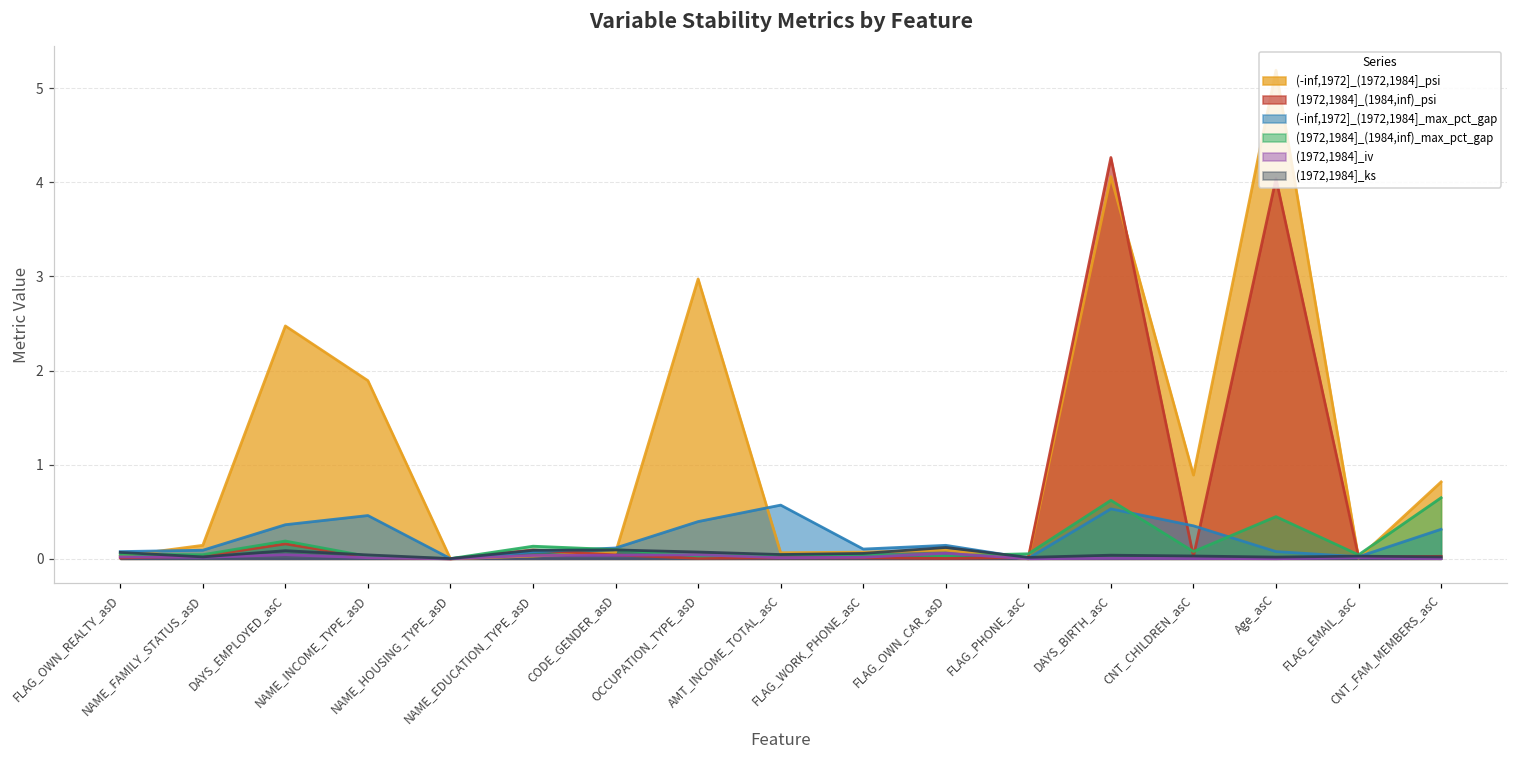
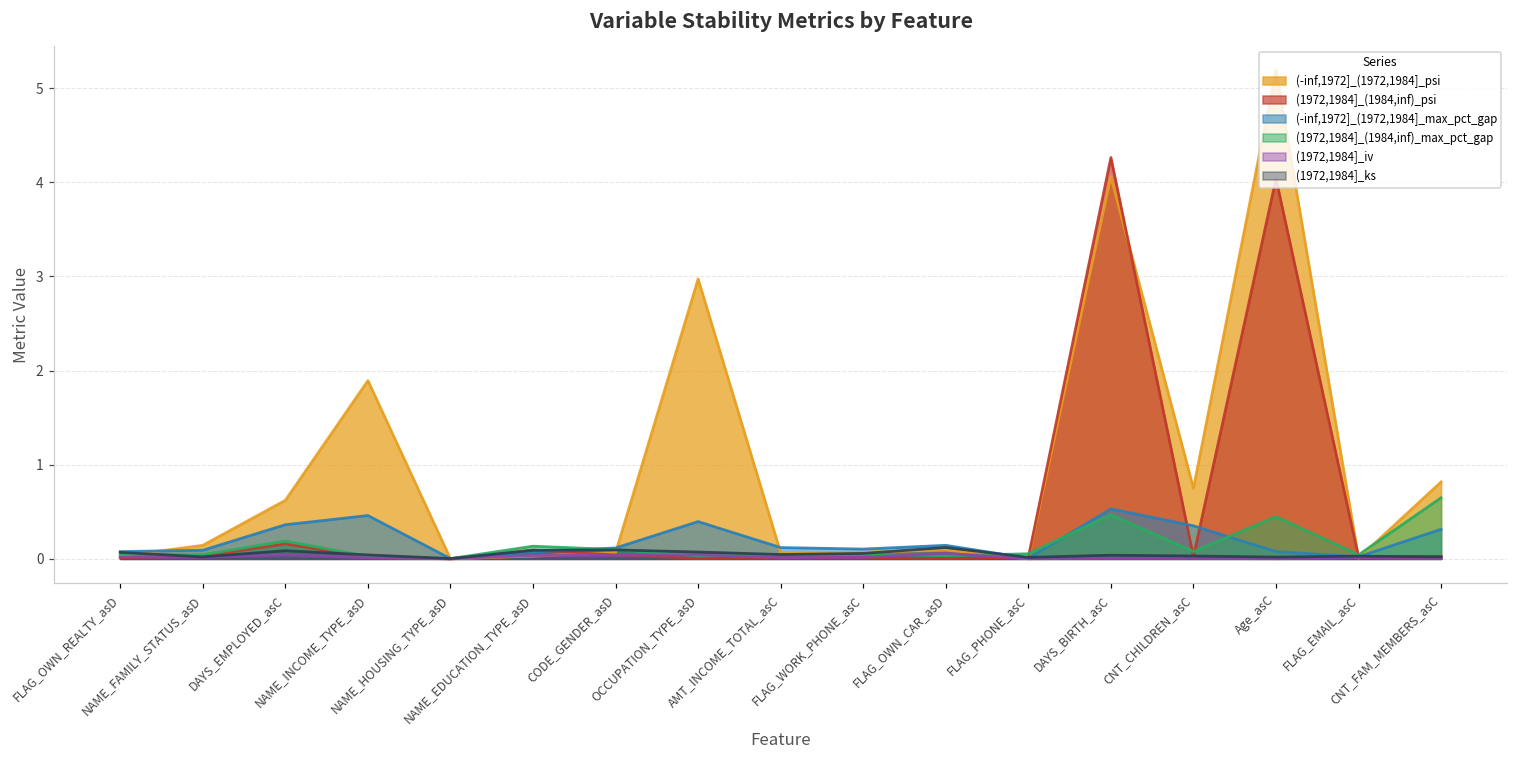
(-inf,1972]_(1972,1984]_psi, DAYS_EMPLOYED_asC: 2.5 -> 0.6
(-inf,1972]_(1972,1984]_max_pct_gap, AMT_INCOME_TOTAL_asC: 0.6 -> 0.1
(1972,1984]_(1984,inf)_max_pct_gap, DAYS_BIRTH_asC: 0.6 -> 0.5
(-inf,1972]_(1972,1984]_psi, CNT_CHILDREN_asC: 0.9 -> 0.7
